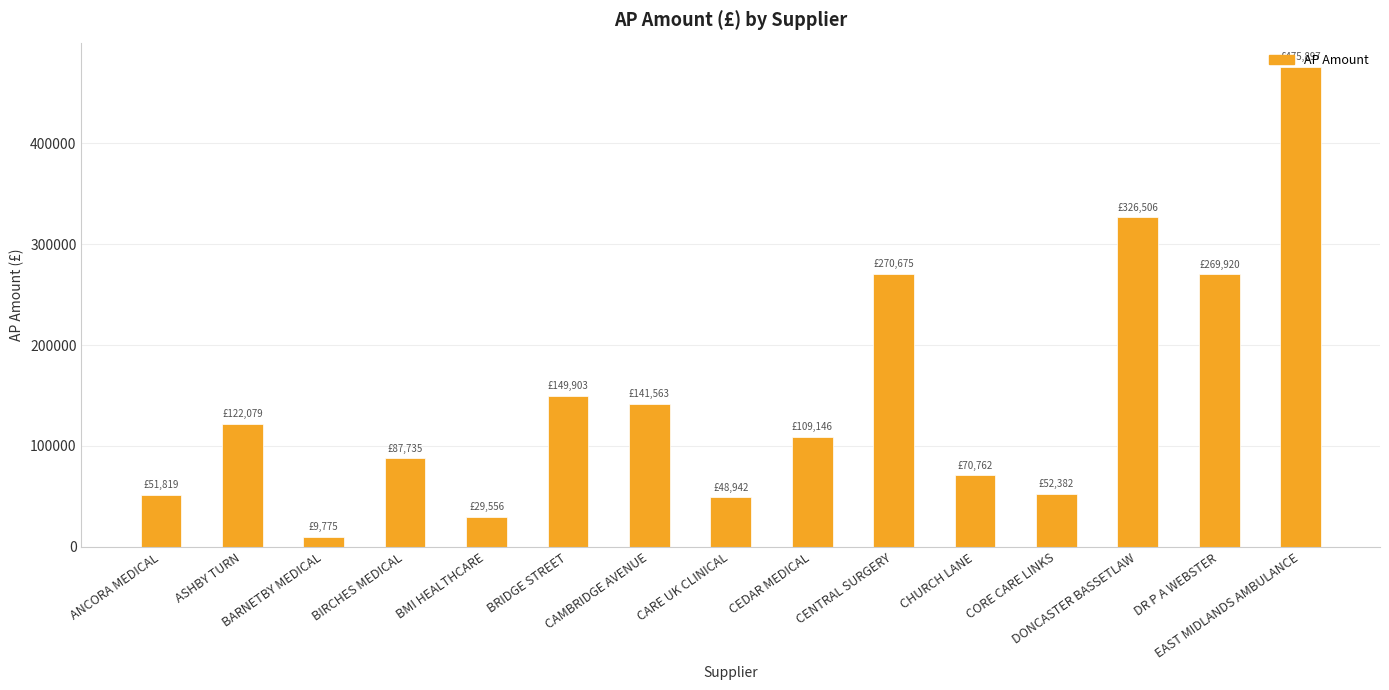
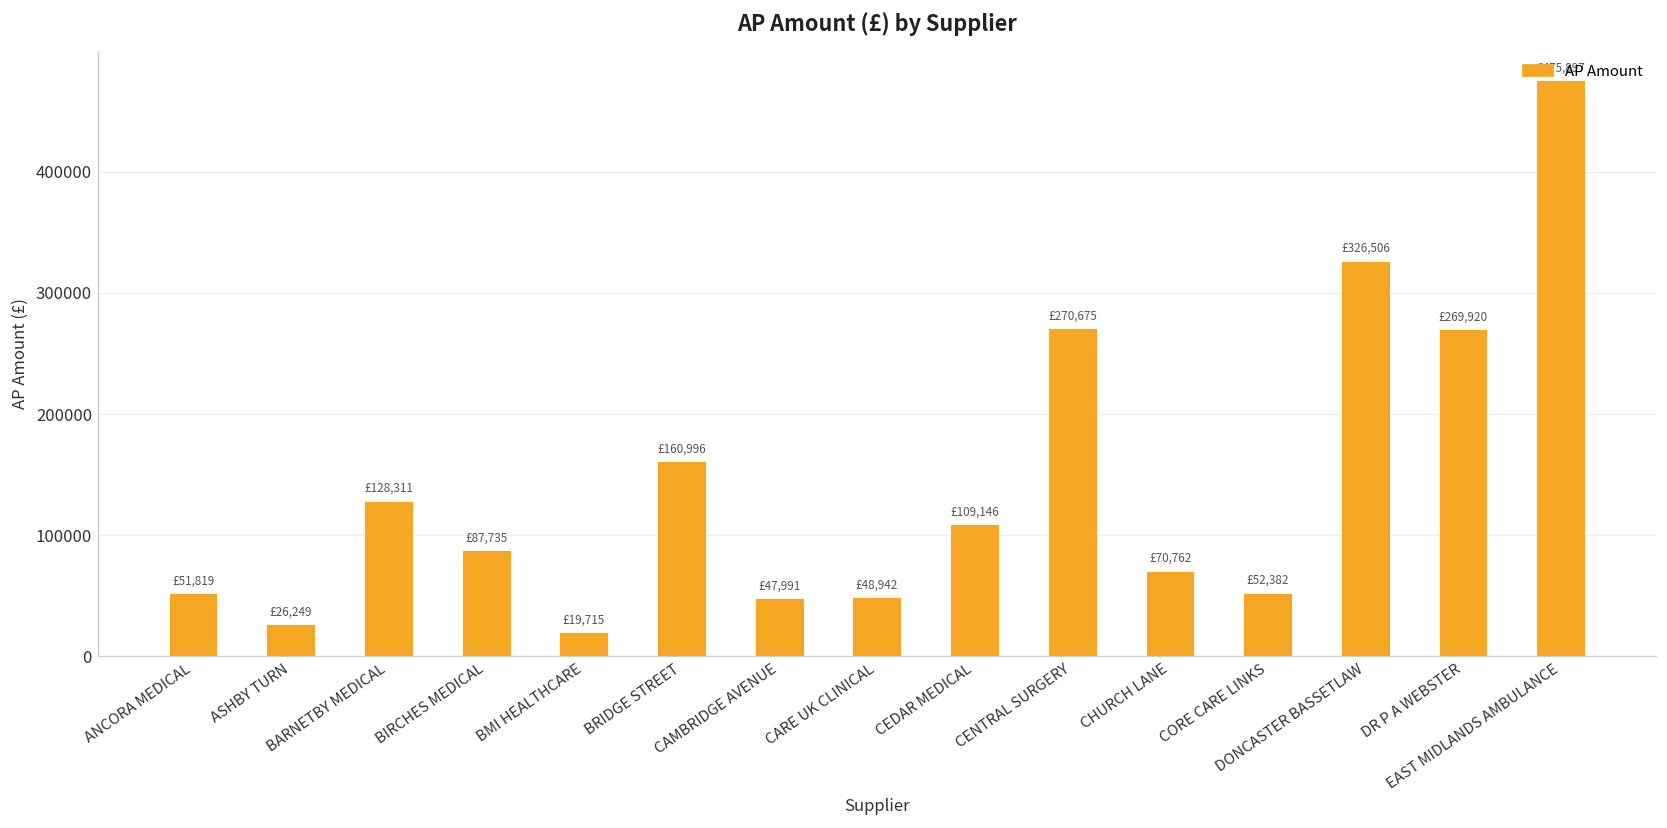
ASHBY TURN: £122,079 -> £26,249
BARNETBY MEDICAL: £9,775 -> £128,311
BMI HEALTHCARE: £29,556 -> £19,715
BRIDGE STREET: £149,903 -> £160,996
CAMBRIDGE AVENUE: £141,563 -> £47,991
